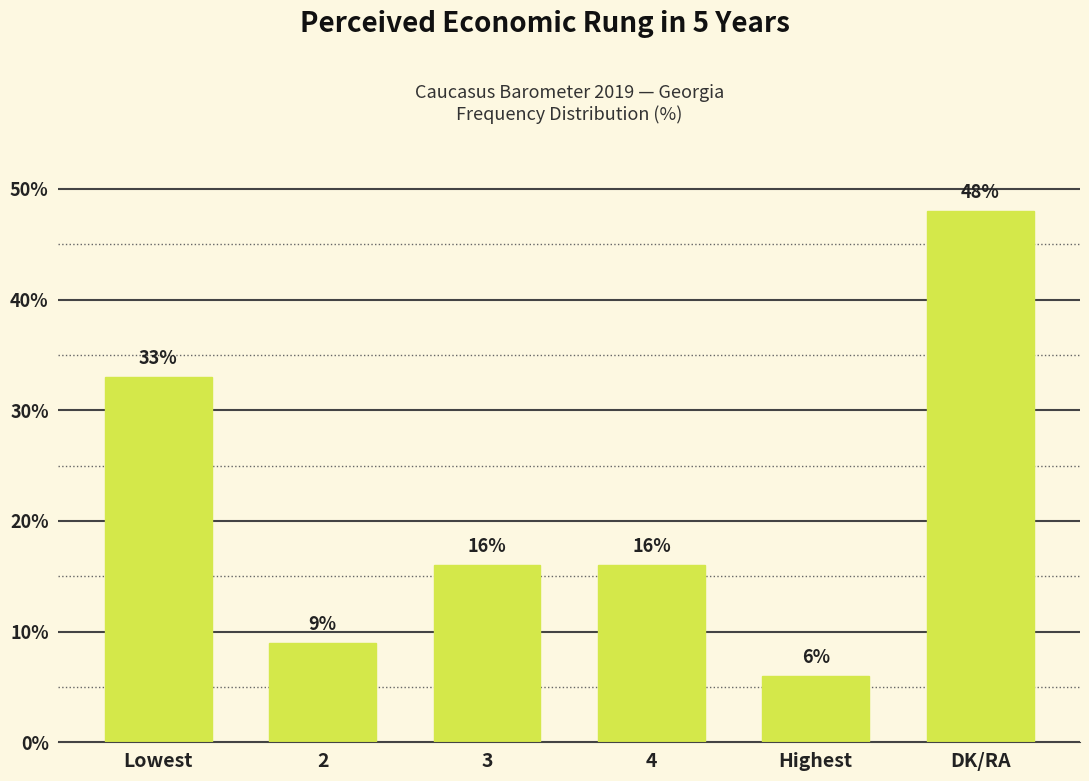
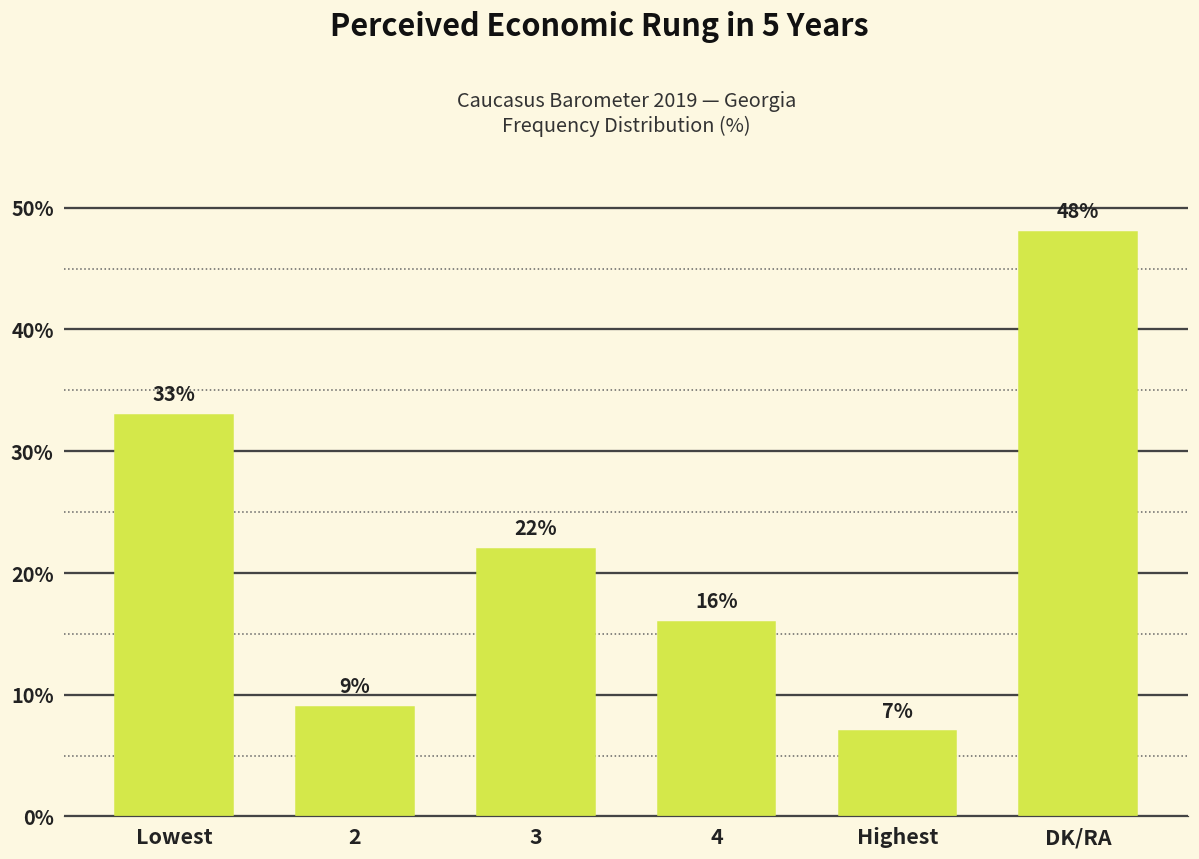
3: 16% -> 22%
Highest: 6% -> 7%
